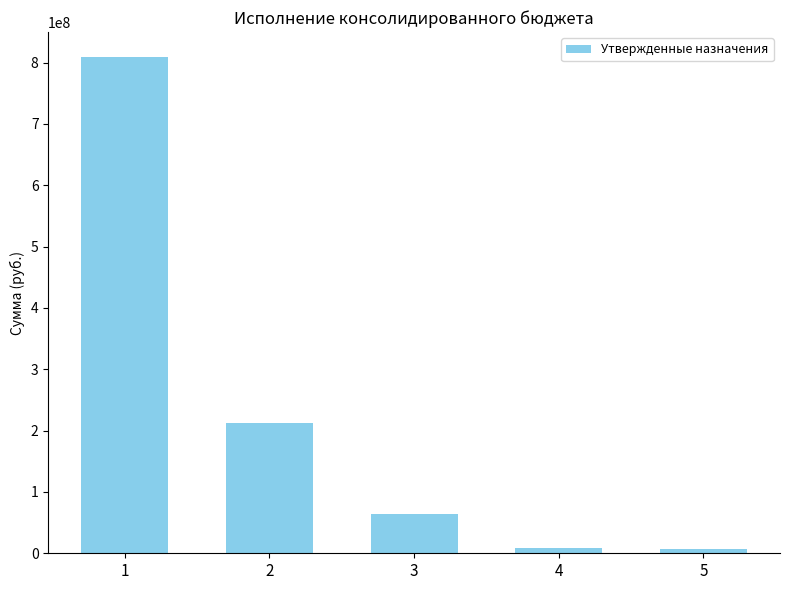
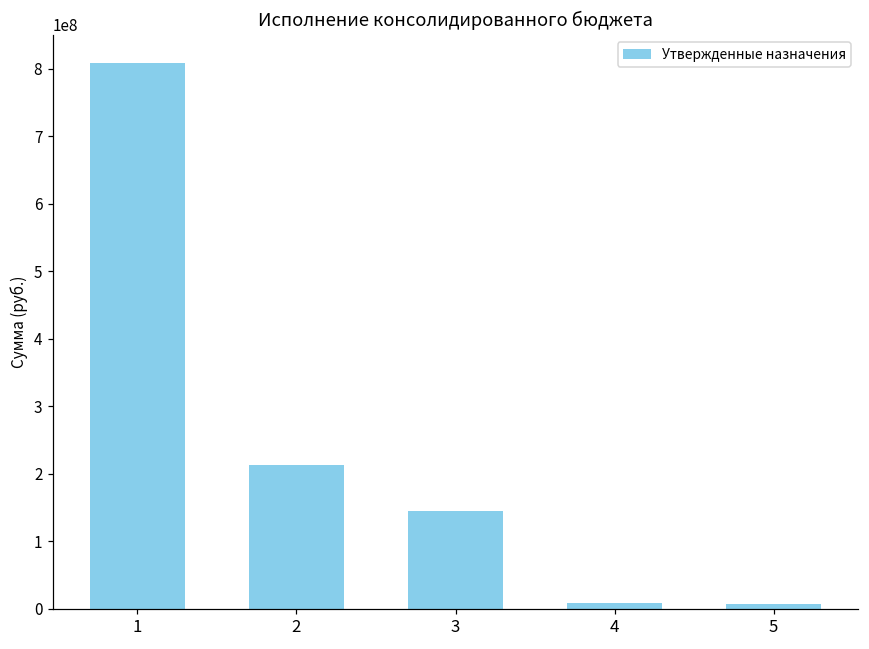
3: 60000000 -> 140000000
